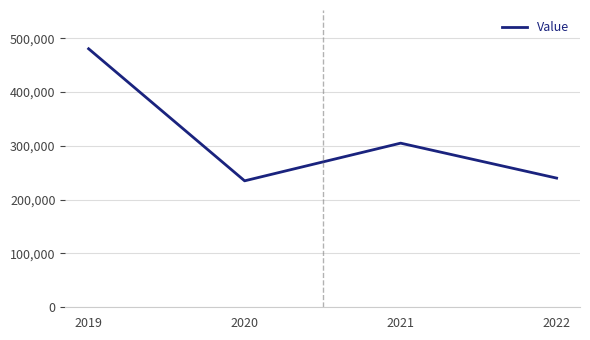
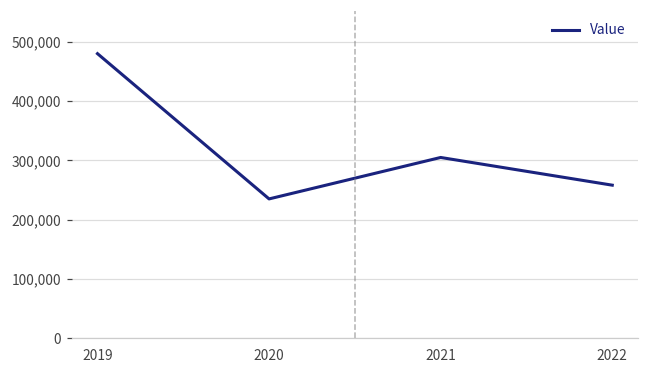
2022: 240,000 -> 260,000
